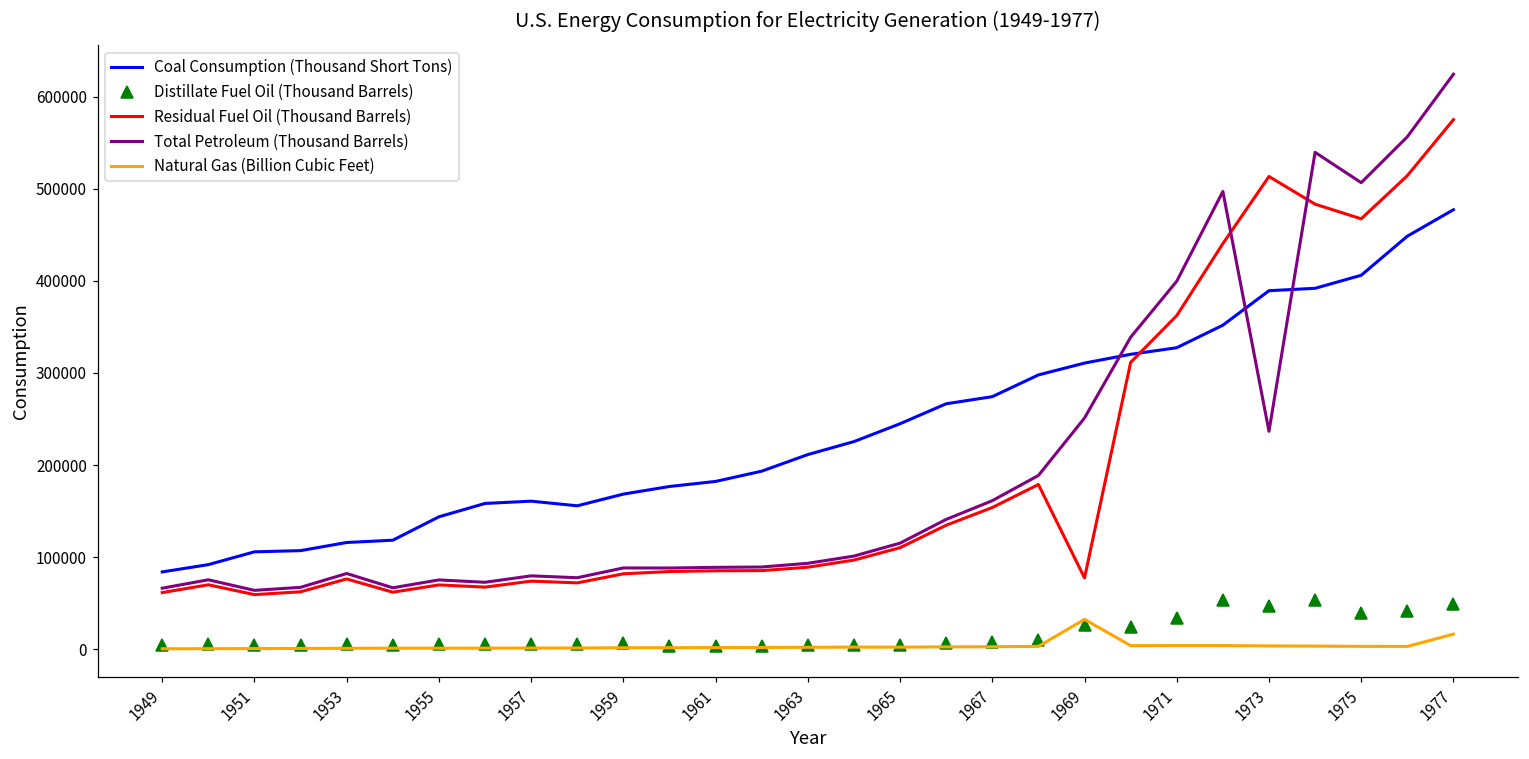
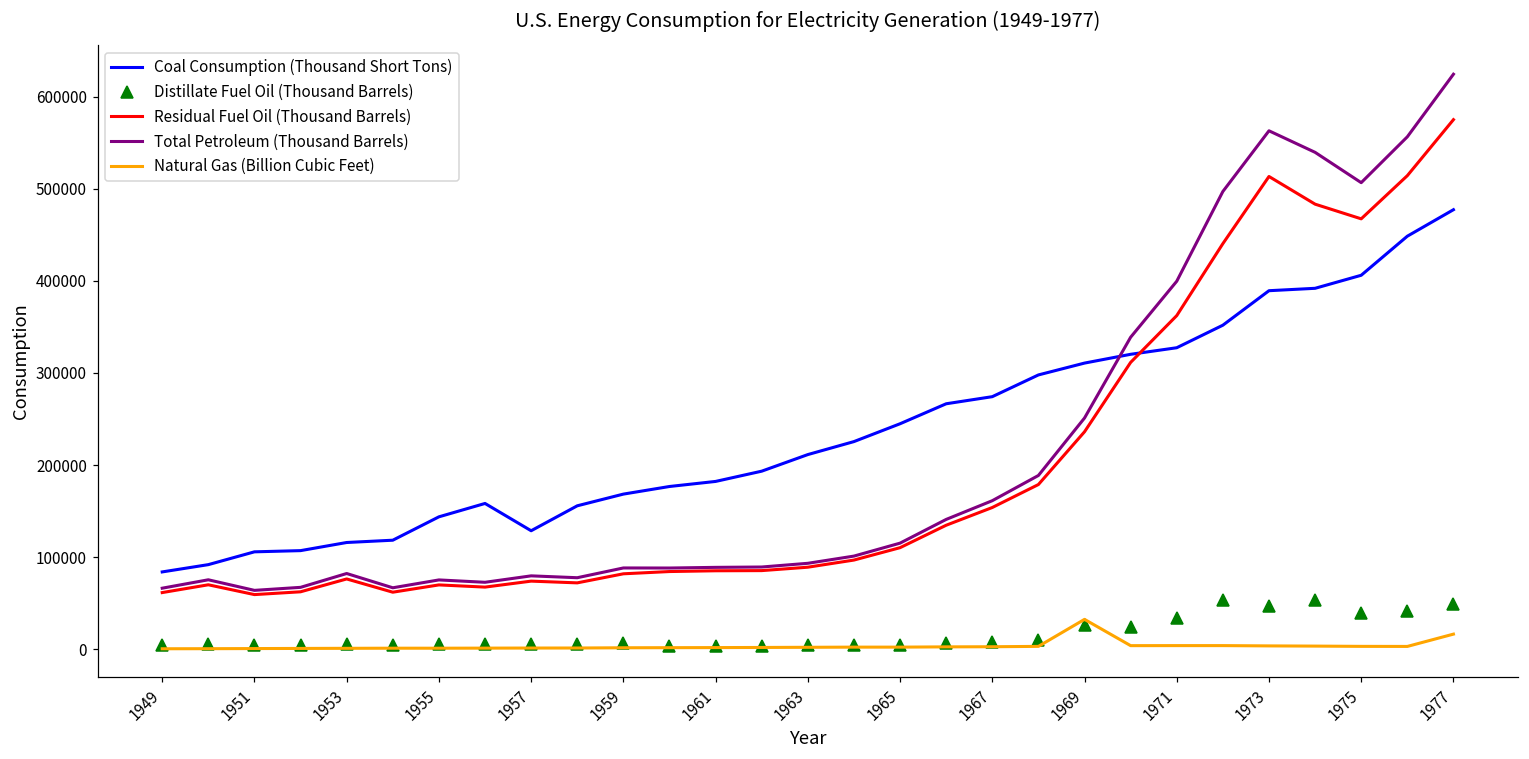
Coal Consumption (Thousand Short Tons), 1957: 160000 -> 130000
Residual Fuel Oil (Thousand Barrels), 1969: 80000 -> 240000
Total Petroleum (Thousand Barrels), 1973: 240000 -> 560000
